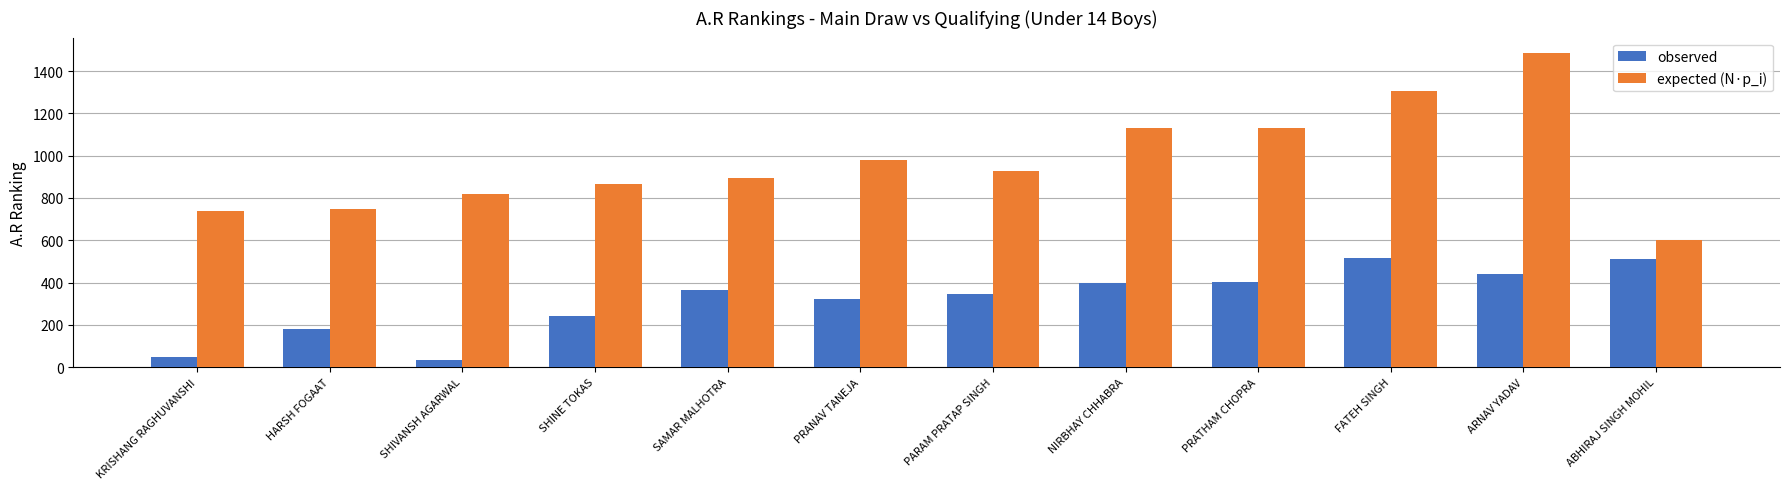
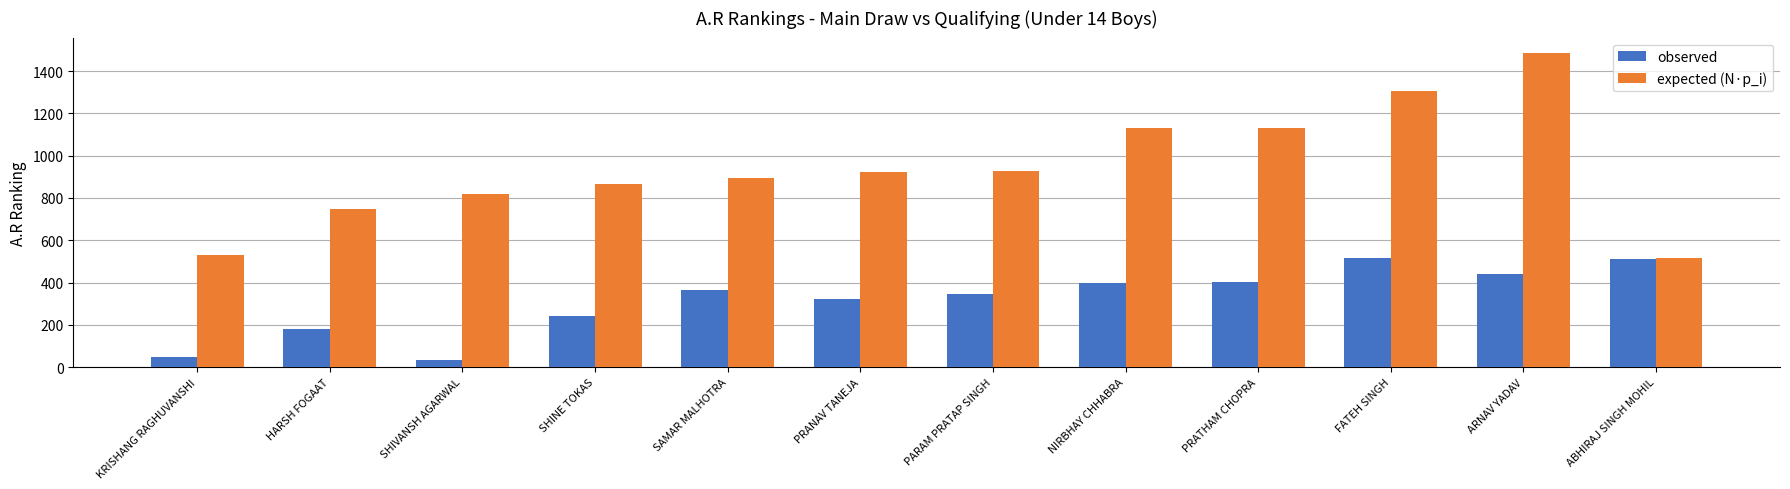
expected (N·p_i), KRISHANG RAGHUVANSHI: 740 -> 530
expected (N·p_i), PRANAV TANEJA: 980 -> 920
expected (N·p_i), ABHIRAJ SINGH MOHIL: 600 -> 520
